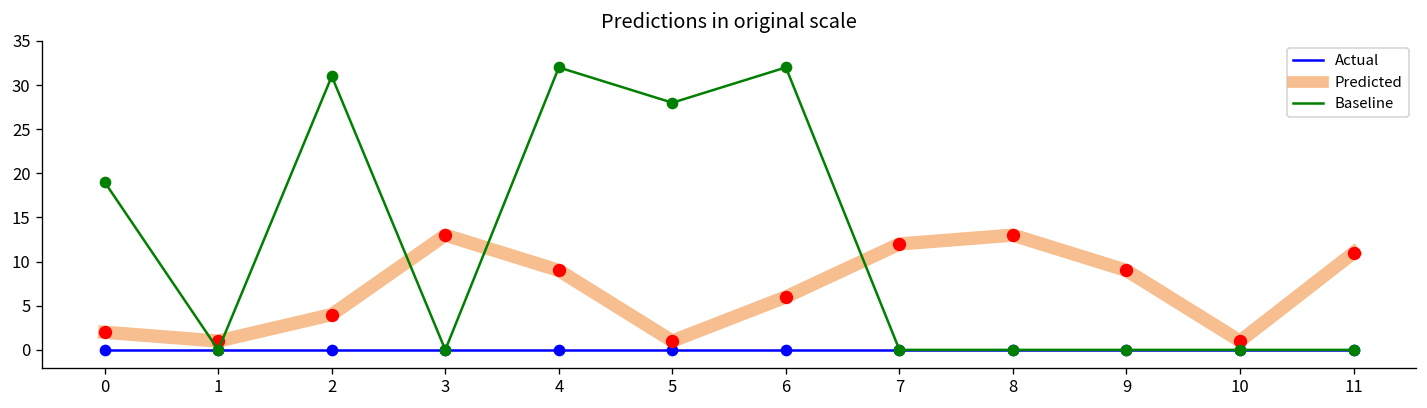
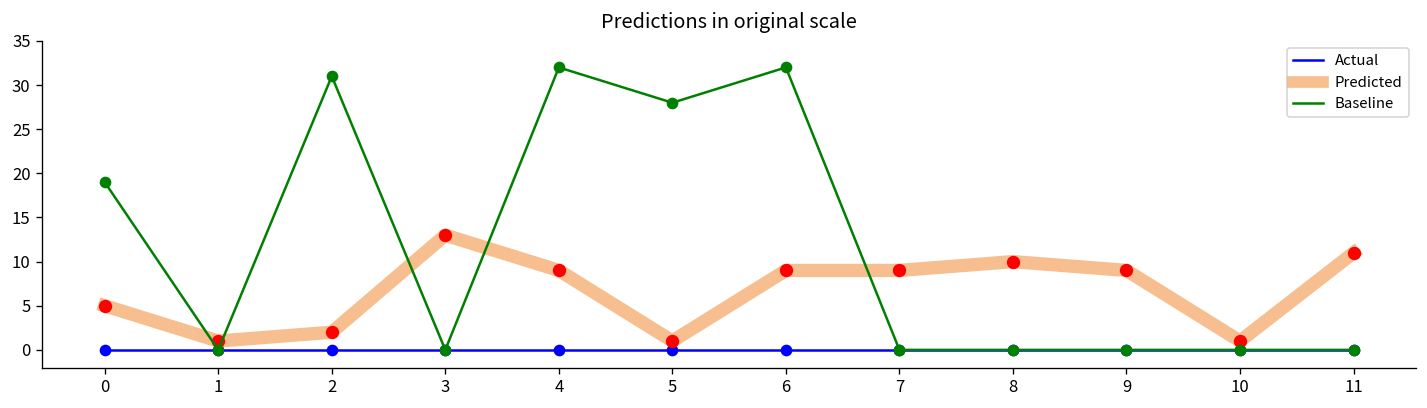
Predicted, 0: 2 -> 5
Predicted, 2: 4 -> 2
Predicted, 6: 6 -> 9
Predicted, 7: 12 -> 9
Predicted, 8: 13 -> 10
